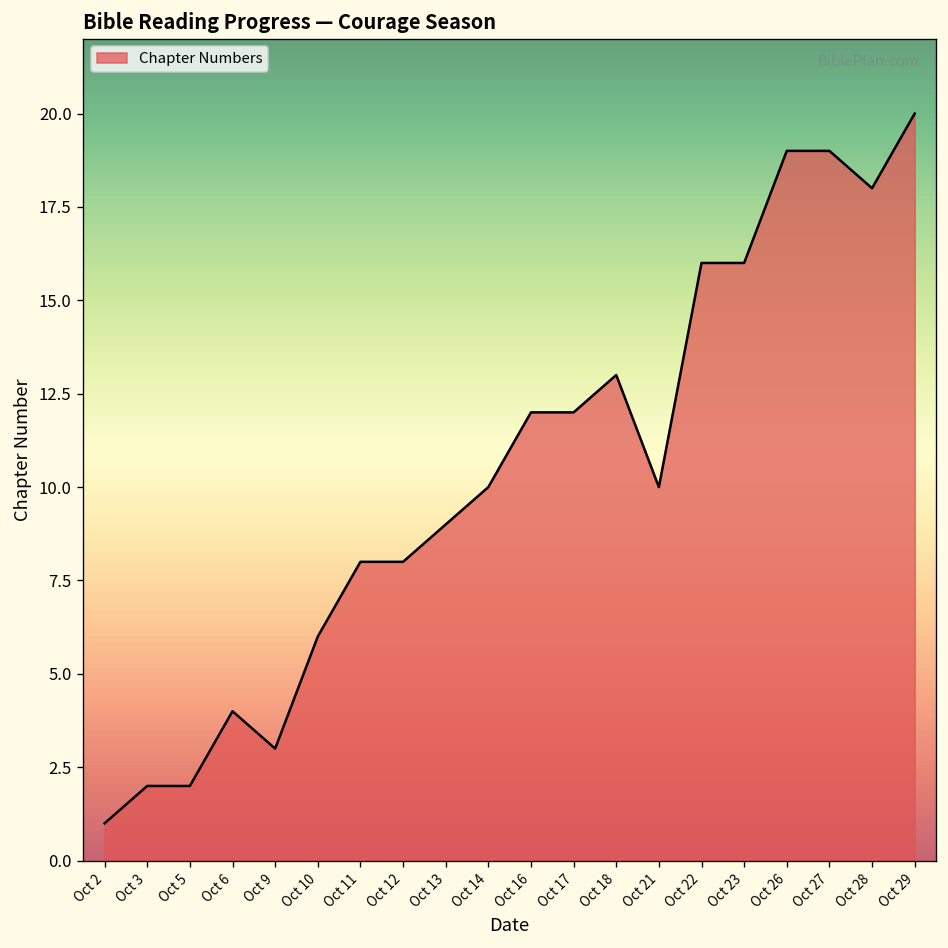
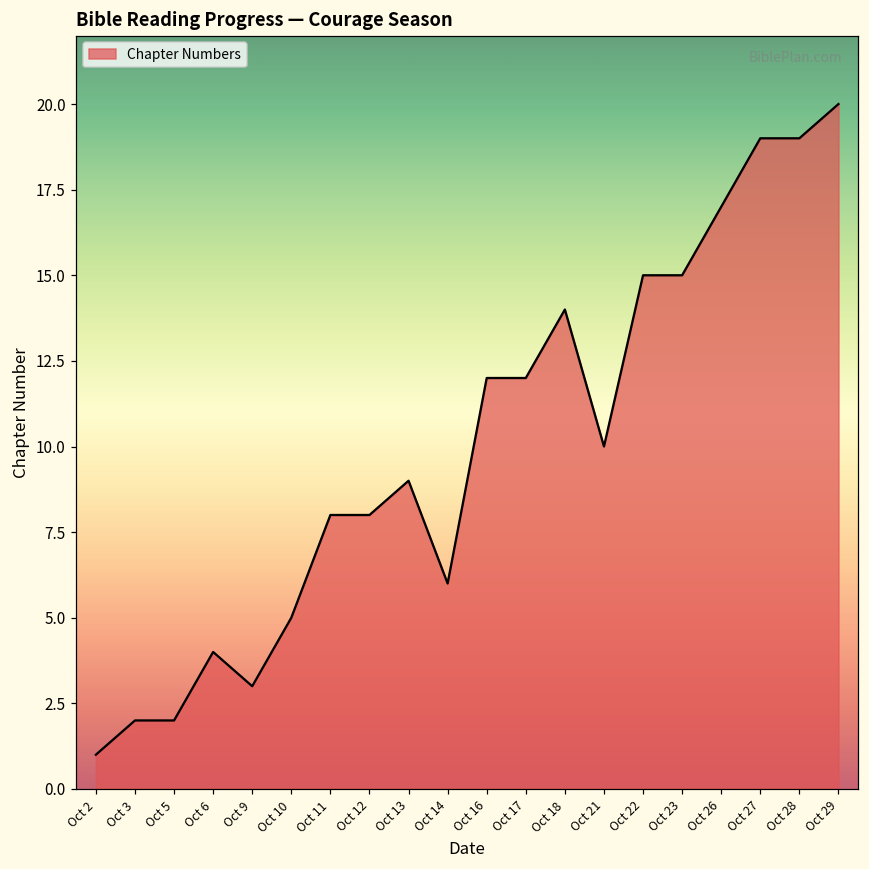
Oct 10: 6 -> 5
Oct 14: 10 -> 6
Oct 18: 13 -> 14
Oct 22: 16 -> 15
Oct 23: 16 -> 15
Oct 26: 19 -> 17
Oct 28: 18 -> 19
